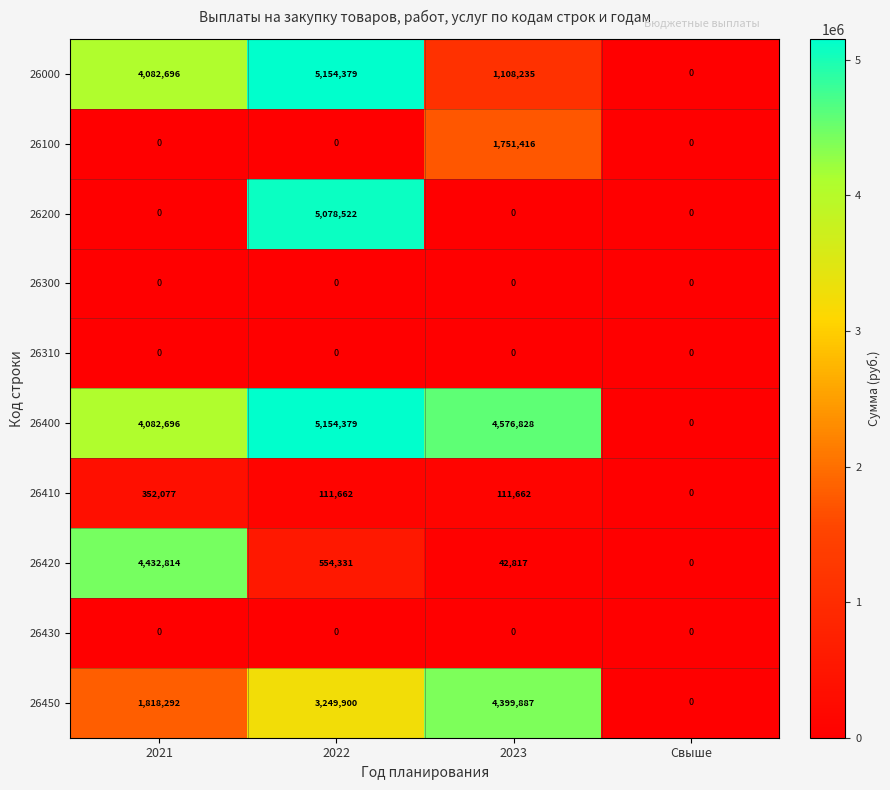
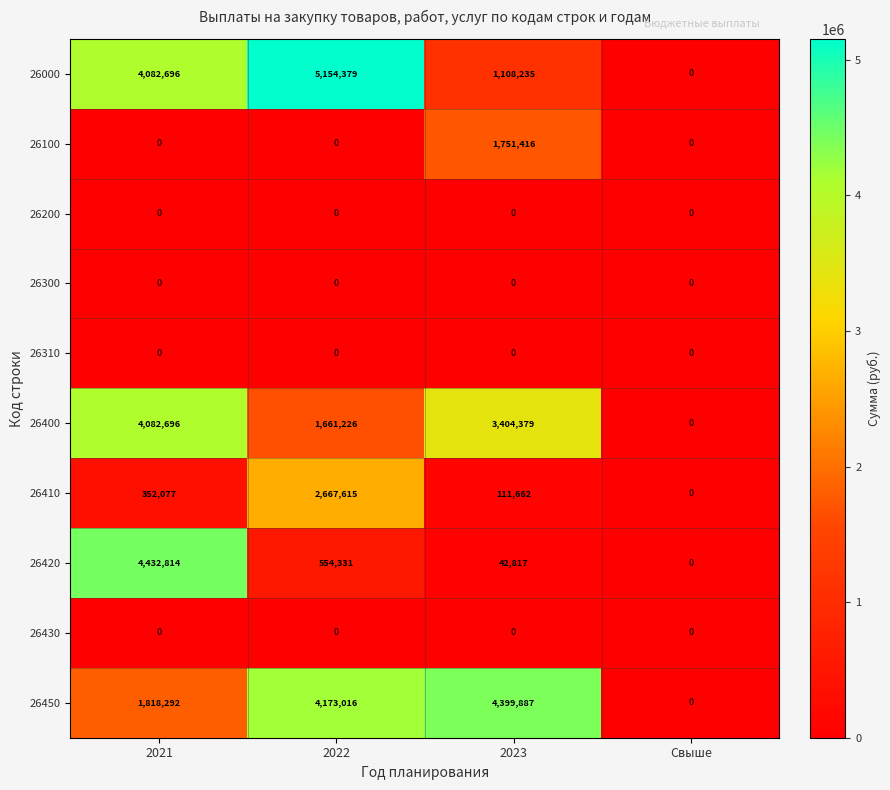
26200, 2022: 5,078,522 -> 0
26400, 2022: 5,154,379 -> 1,661,226
26400, 2023: 4,576,828 -> 3,404,379
26410, 2022: 111,662 -> 2,667,615
26450, 2022: 3,249,900 -> 4,173,016
